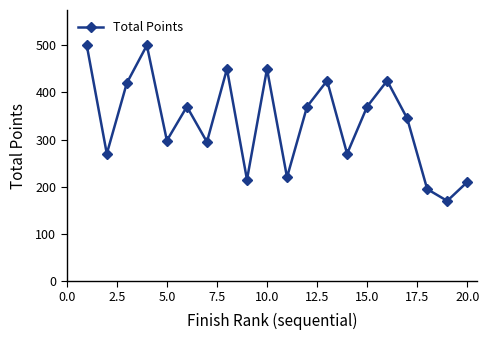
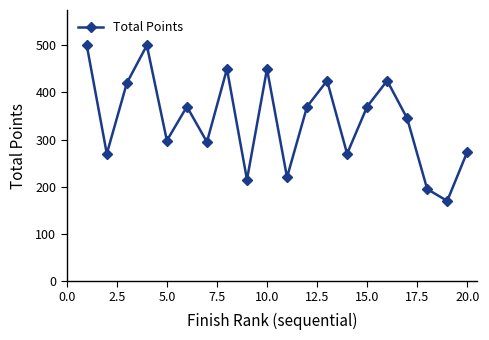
20.0: 210 -> 270
